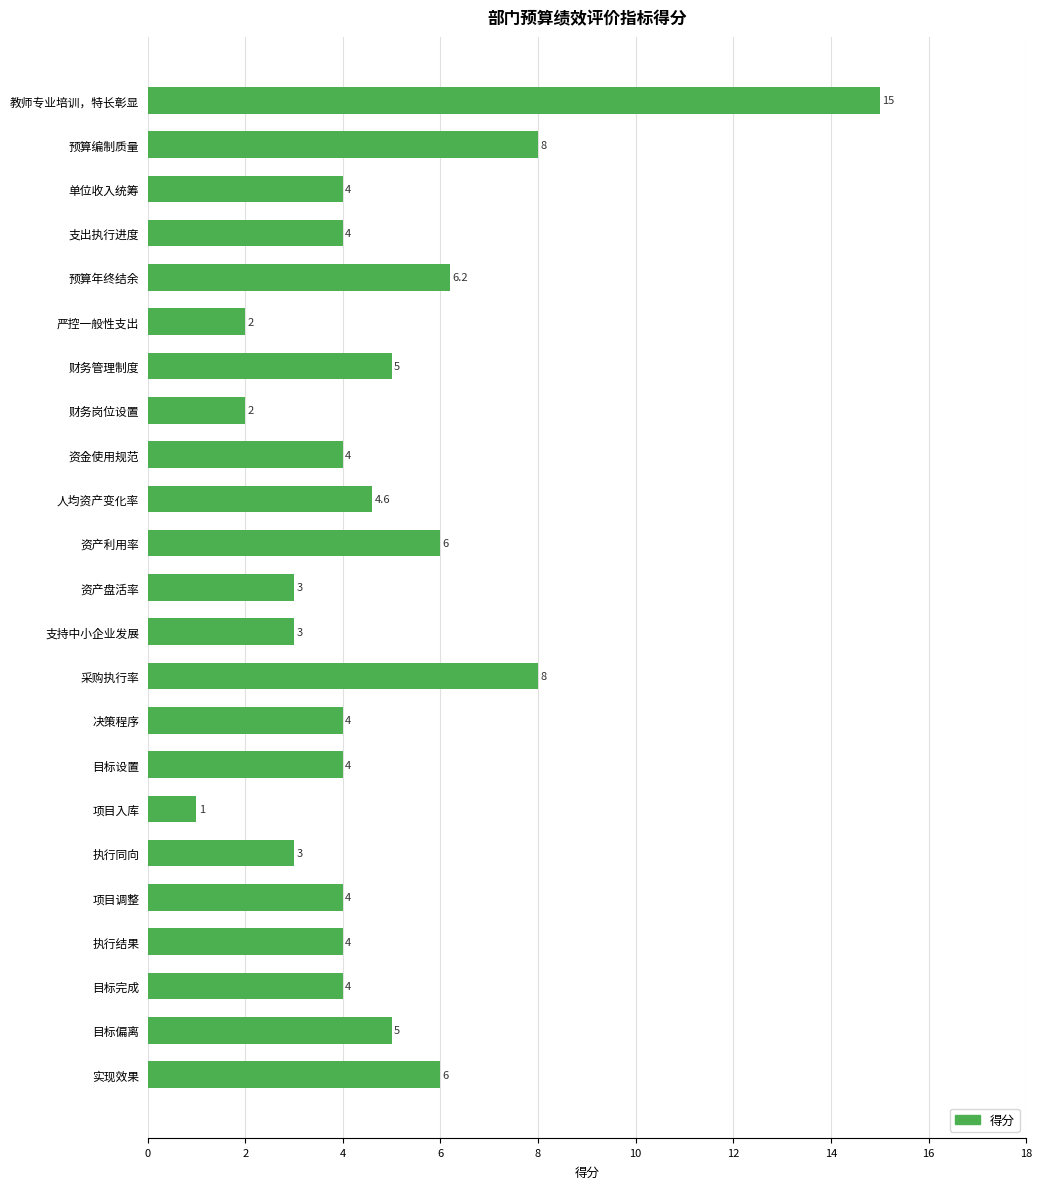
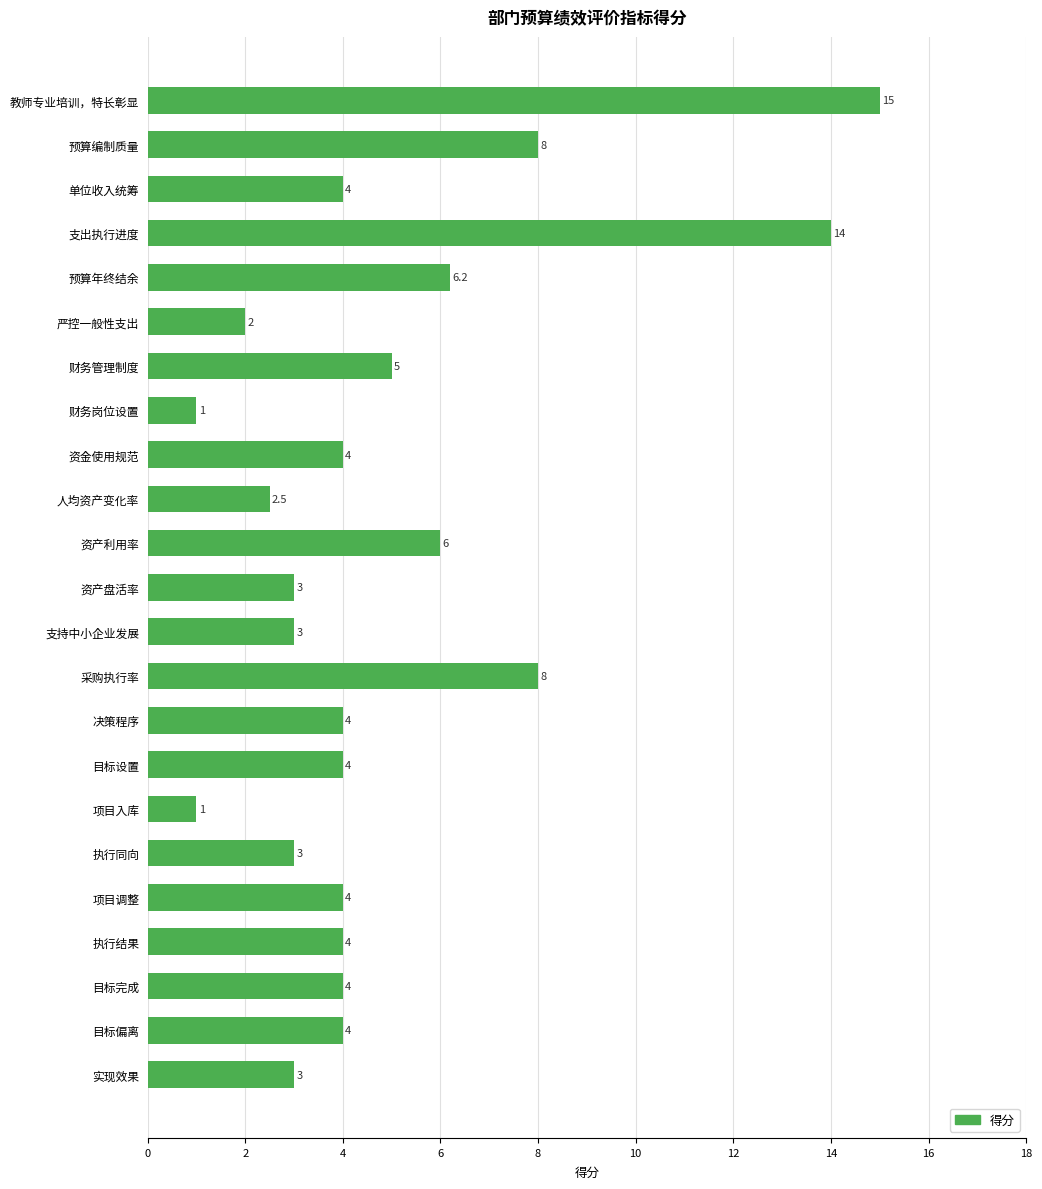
支出执行进度: 4 -> 14
财务岗位设置: 2 -> 1
人均资产变化率: 4.6 -> 2.5
目标偏离: 5 -> 4
实现效果: 6 -> 3
